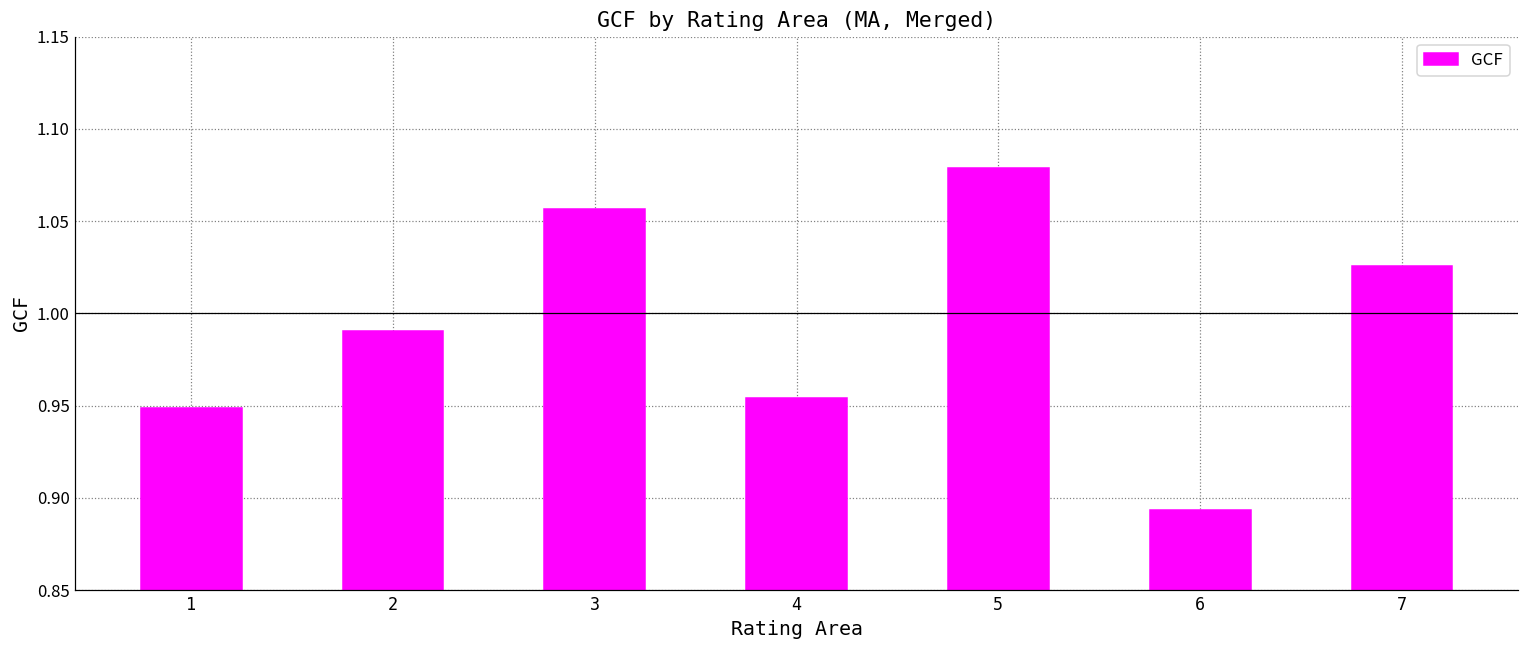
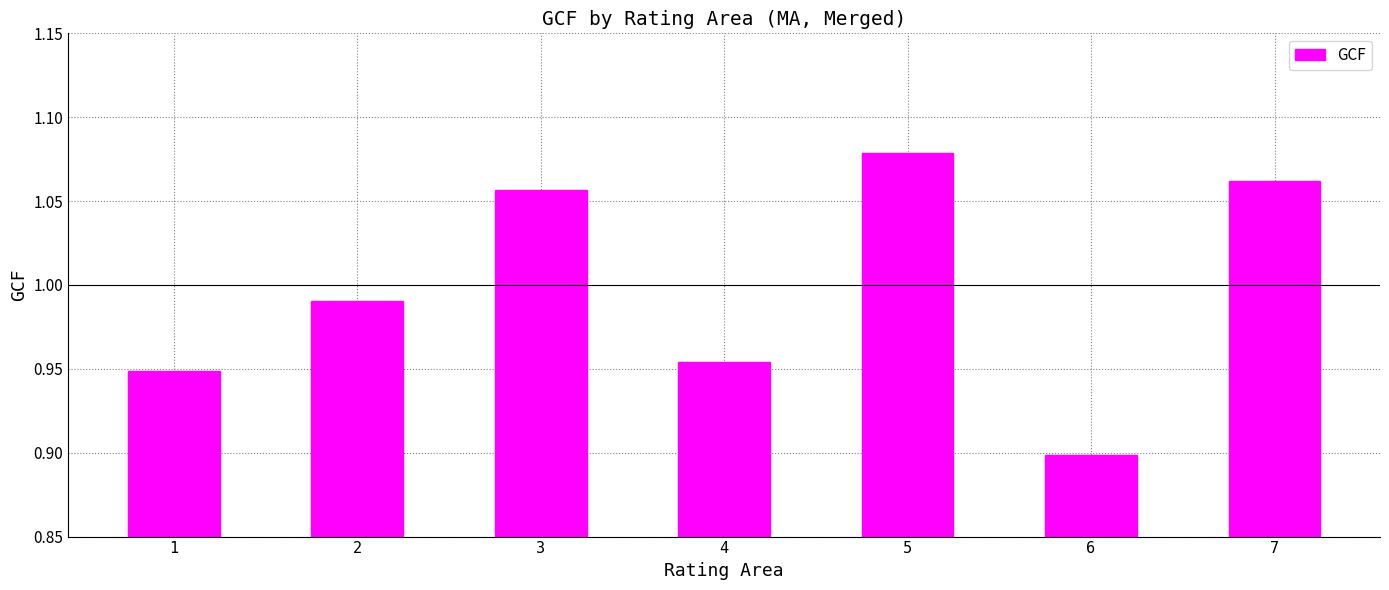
6: 0.894 -> 0.899
7: 1.026 -> 1.062
